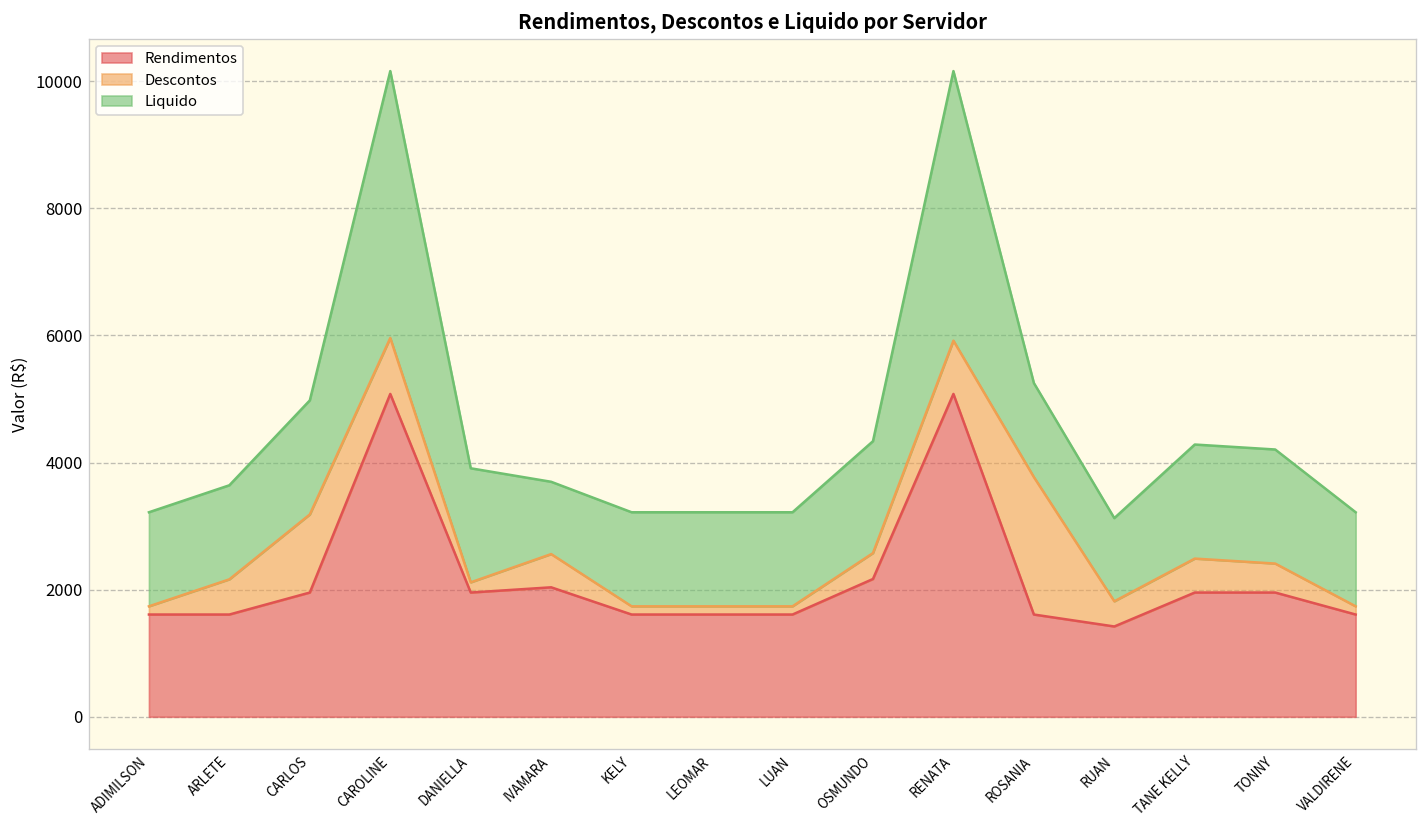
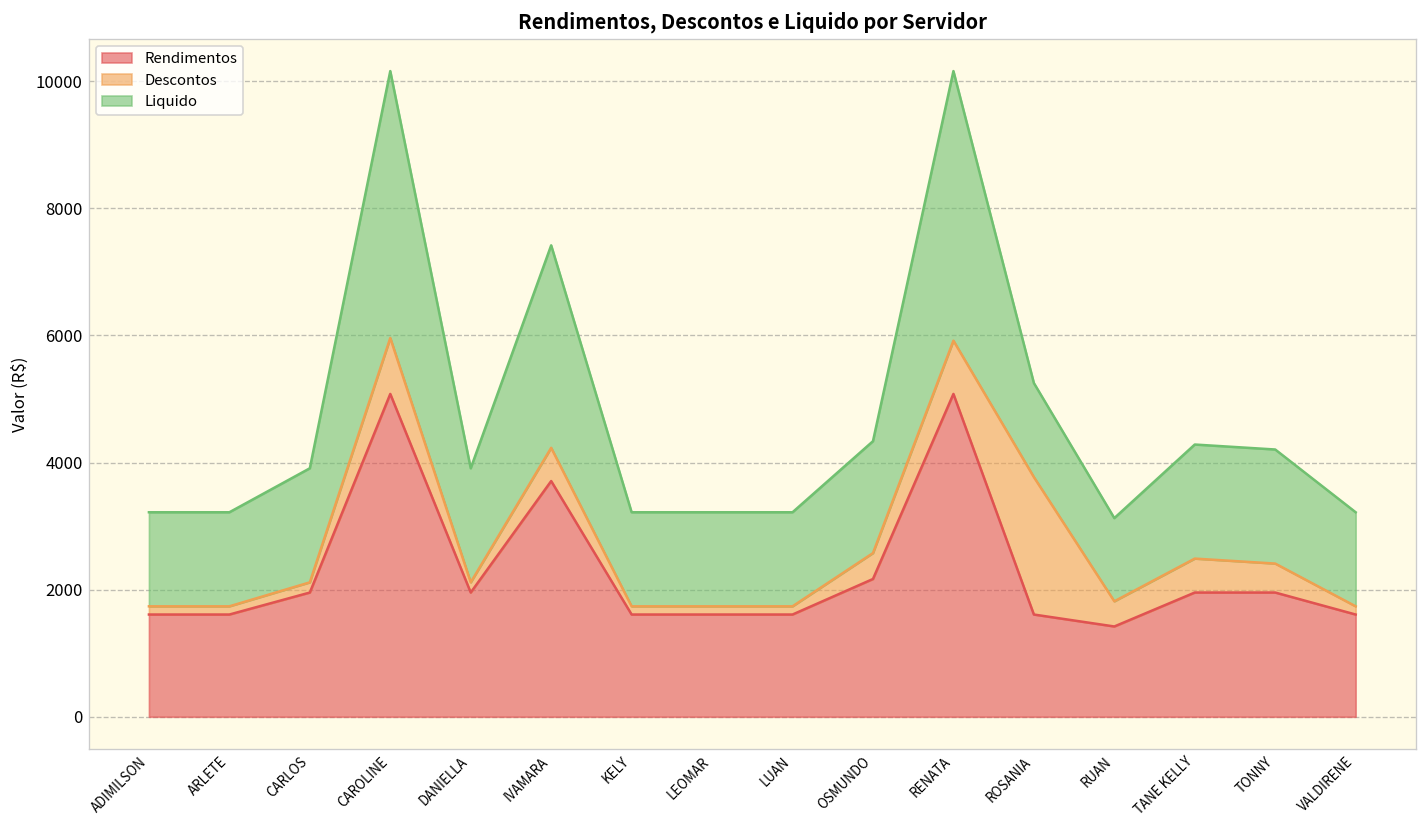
Descontos, ARLETE: 600 -> 100
Descontos, CARLOS: 1200 -> 200
Rendimentos, IVAMARA: 2000 -> 3700
Liquido, IVAMARA: 1100 -> 3200
